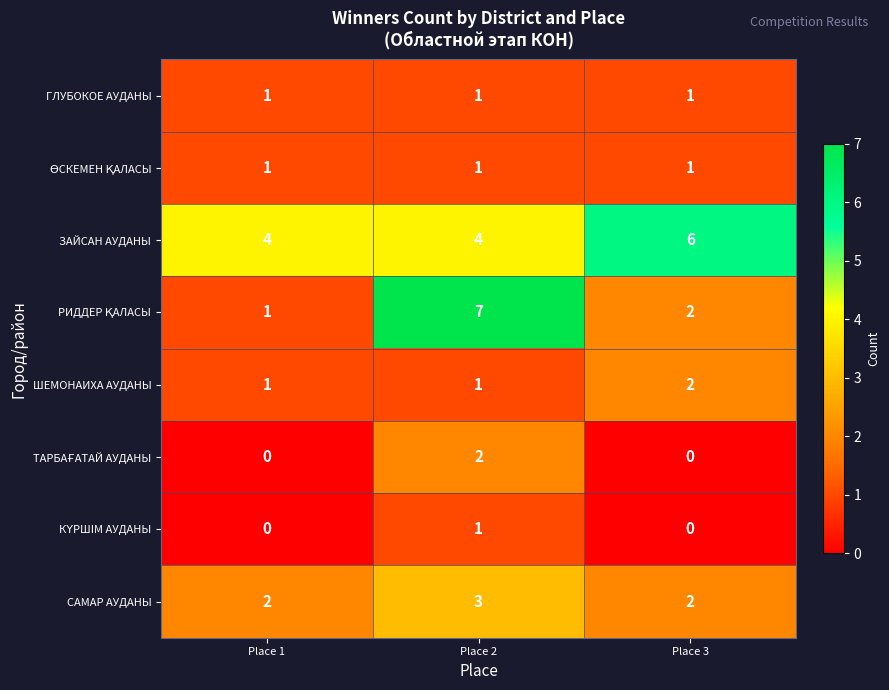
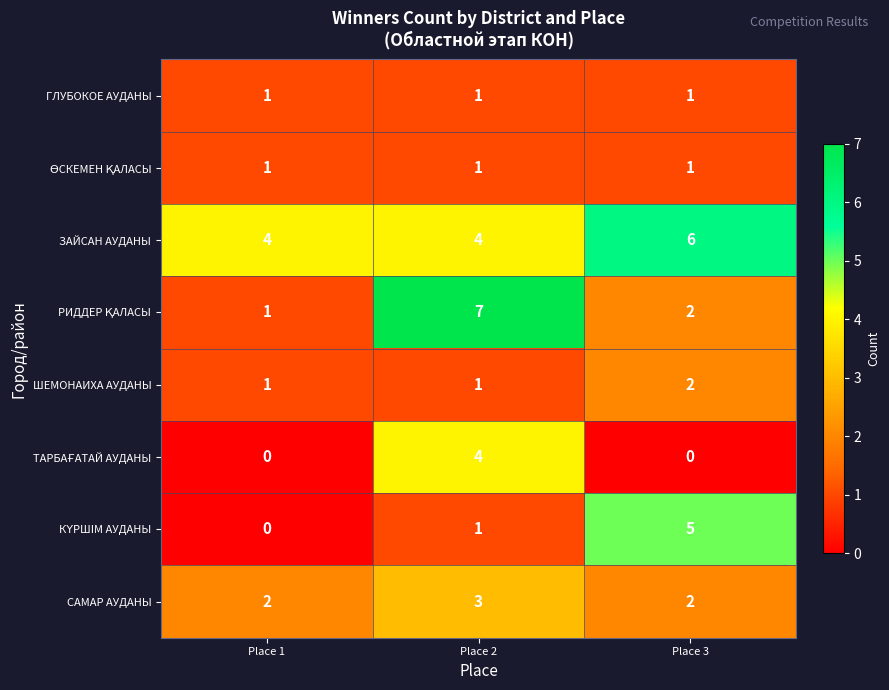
ТАРБАҒАТАЙ АУДАНЫ, Place 2: 2 -> 4
КҮРШІМ АУДАНЫ, Place 3: 0 -> 5
